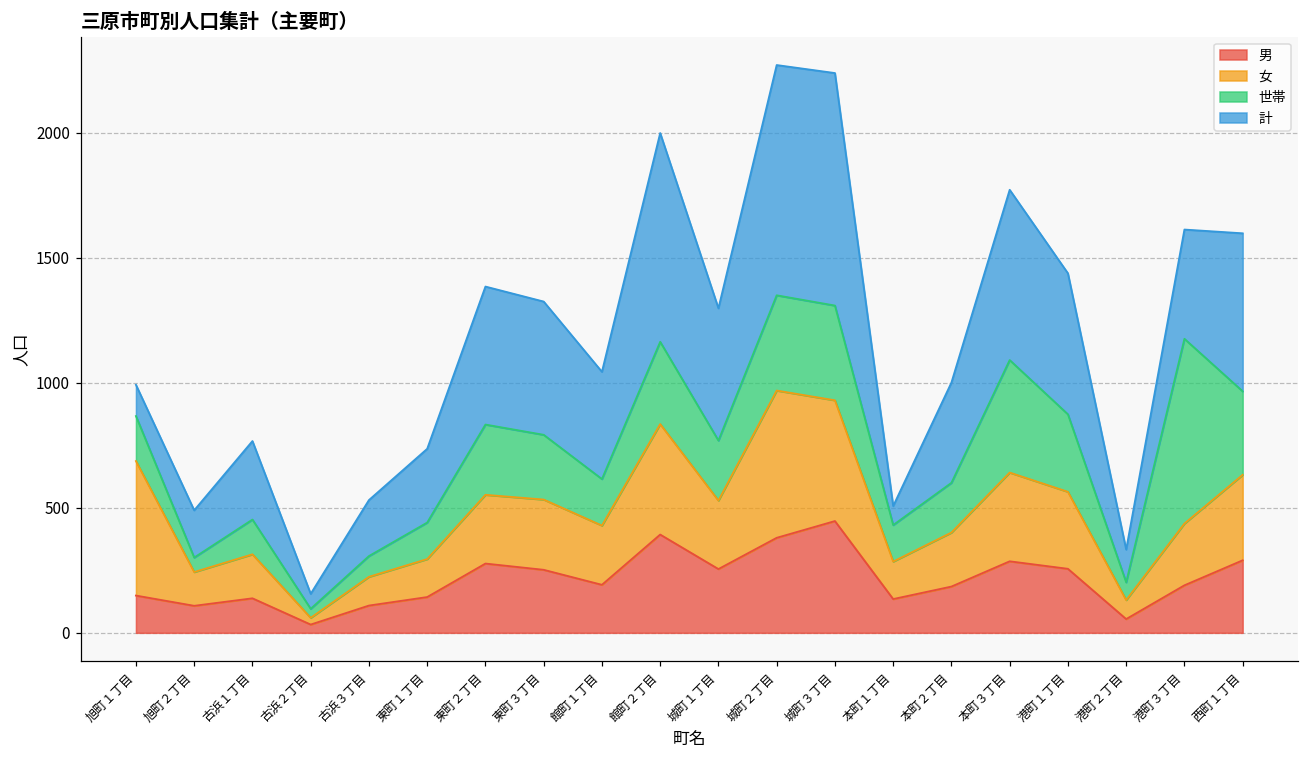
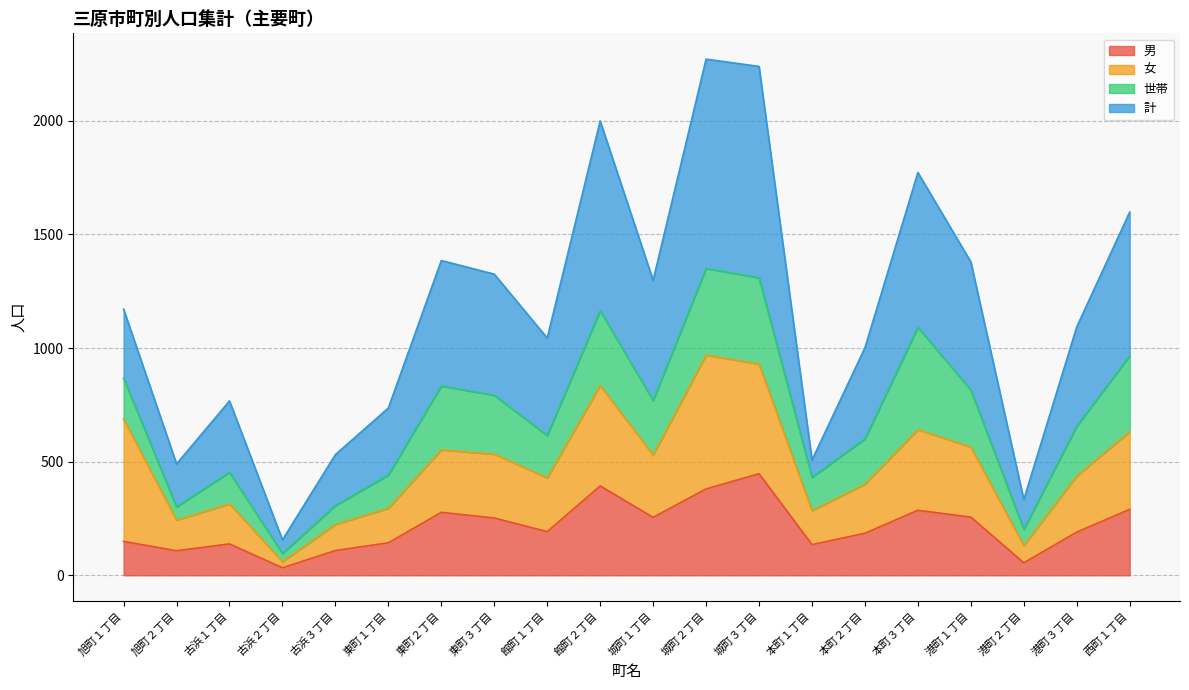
計, 旭町１丁目: 130 -> 300
世帯, 港町１丁目: 310 -> 250
世帯, 港町３丁目: 740 -> 220
